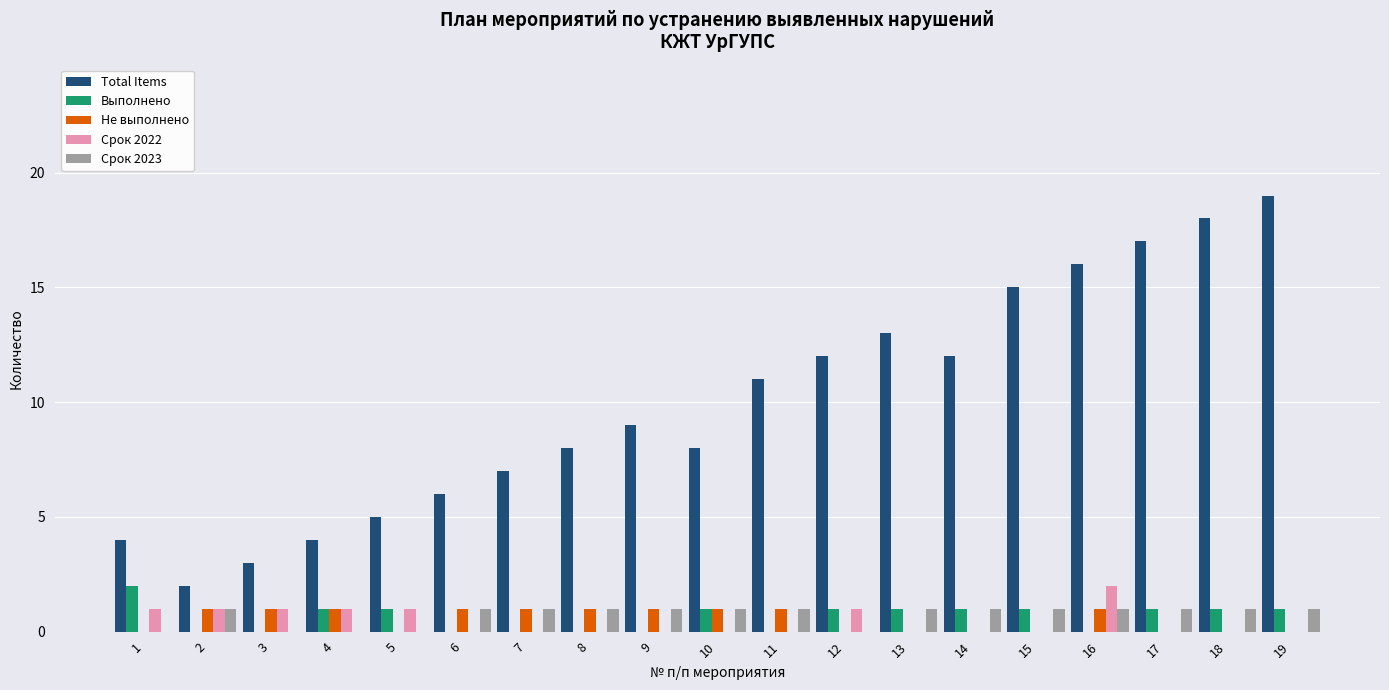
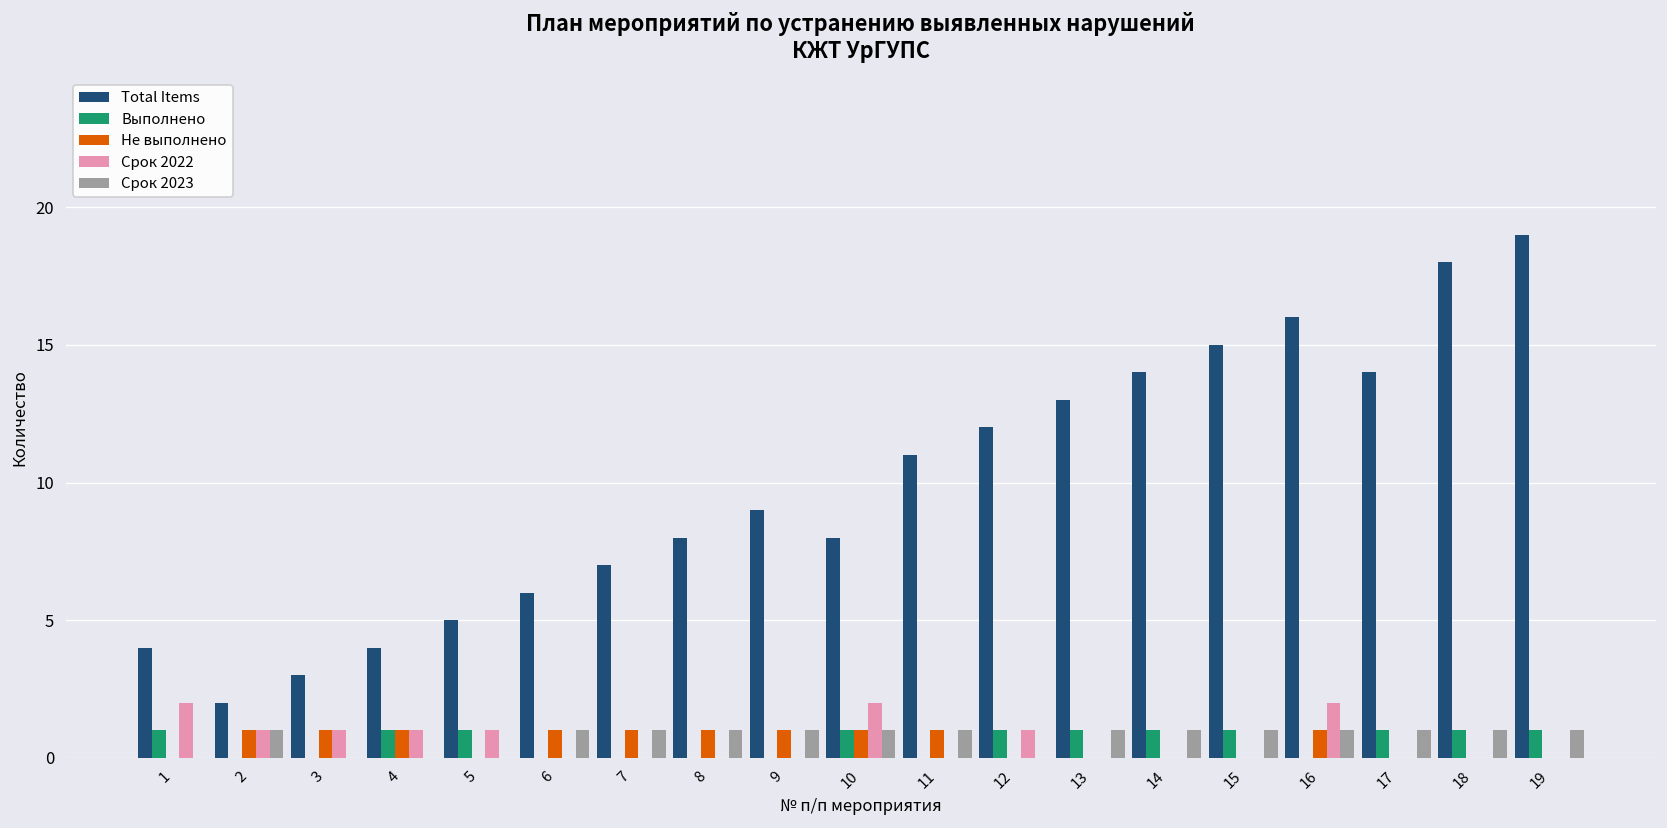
Выполнено, 1: 2 -> 1
Срок 2022, 1: 1 -> 2
Срок 2022, 10: 0 -> 2
Total Items, 14: 12 -> 14
Total Items, 17: 17 -> 14
